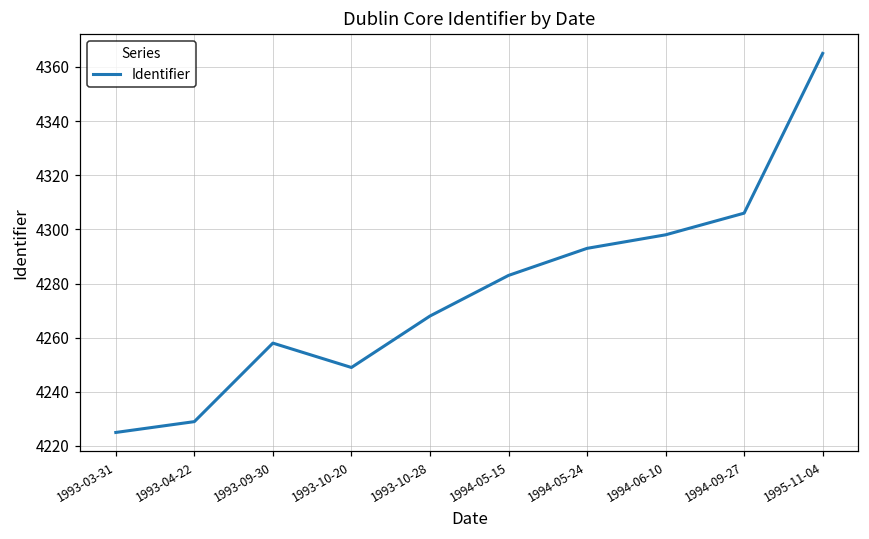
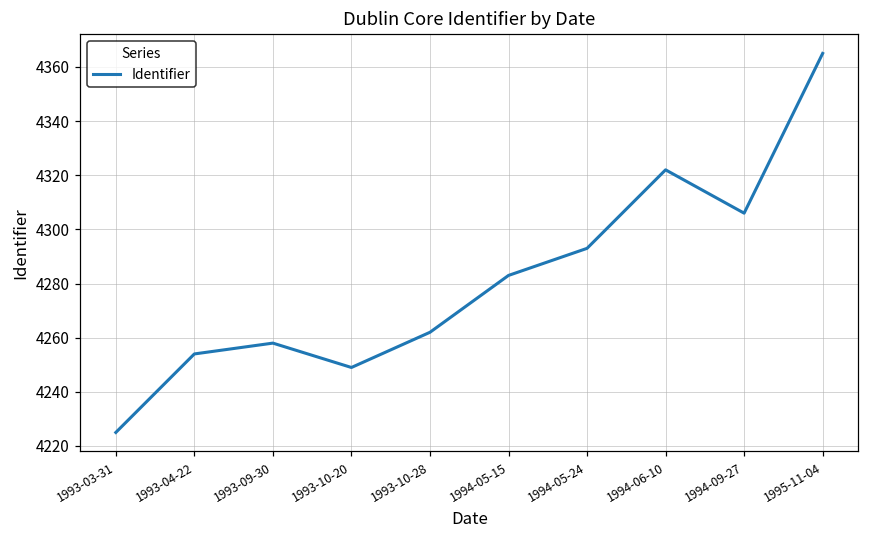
1993-04-22: 4229 -> 4254
1993-10-28: 4268 -> 4262
1994-06-10: 4298 -> 4322
